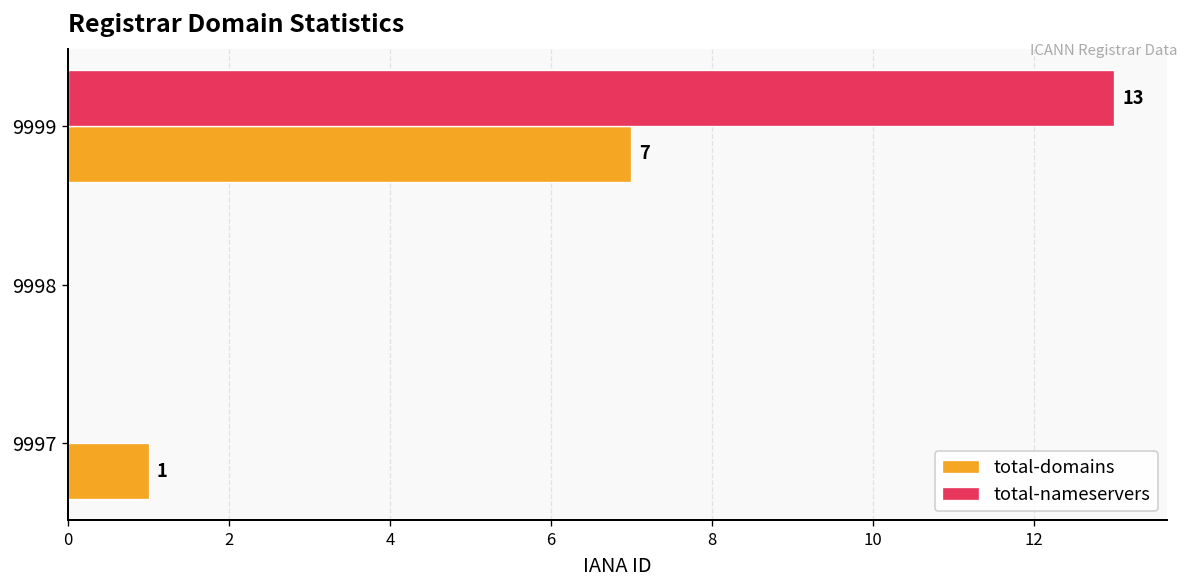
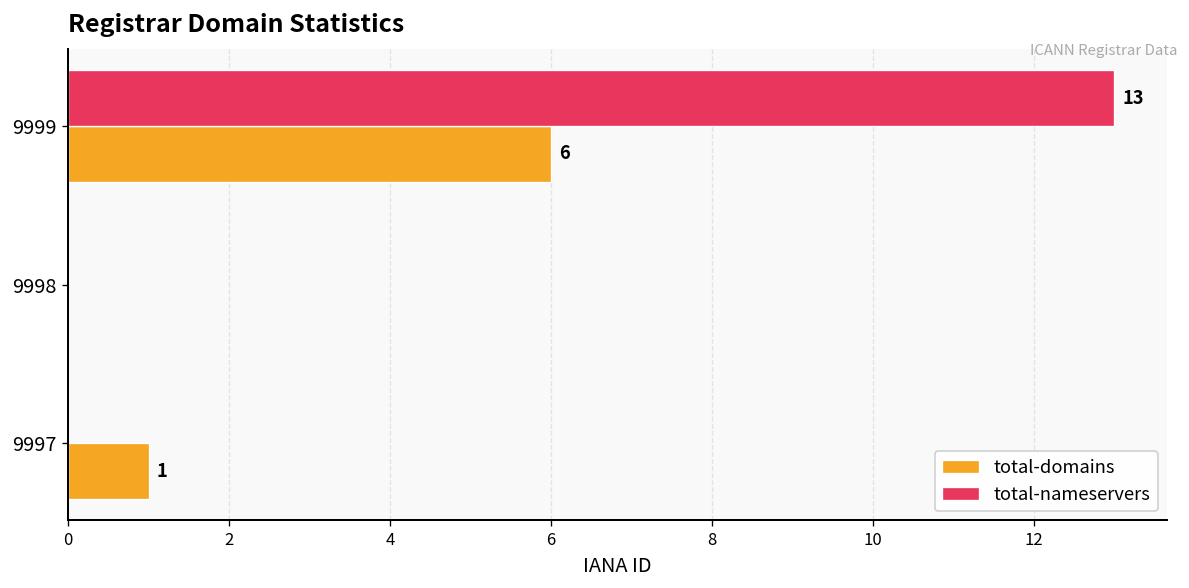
total-domains, 9999: 7 -> 6
